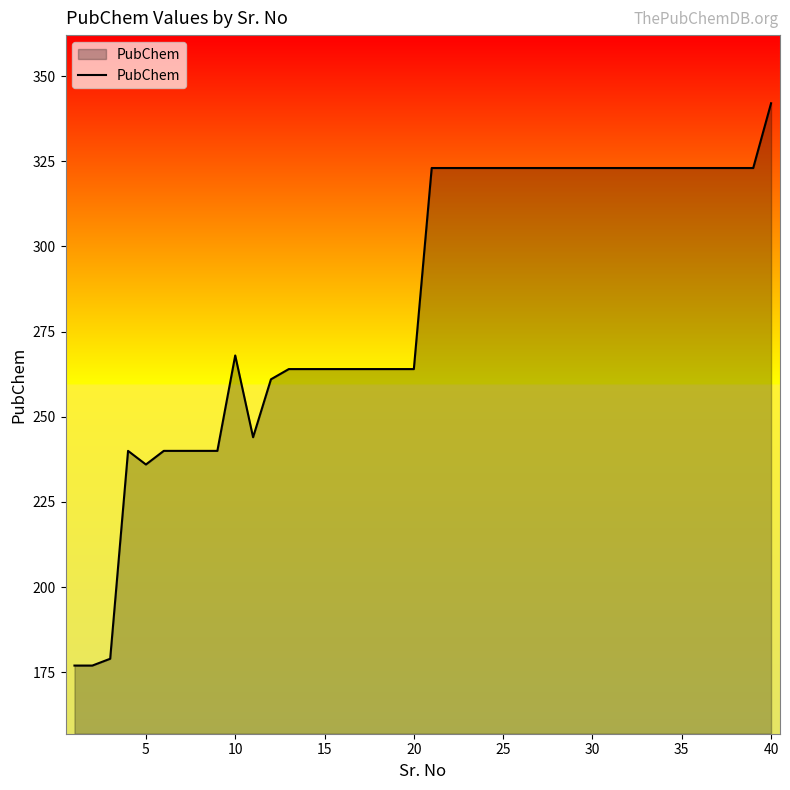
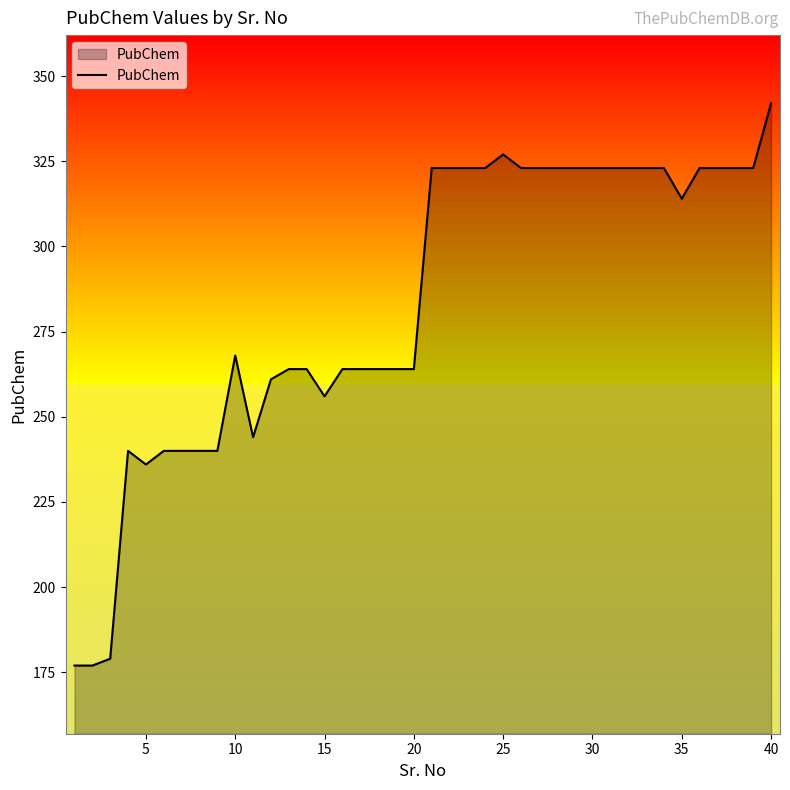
15: 264 -> 256
25: 323 -> 327
35: 323 -> 314
